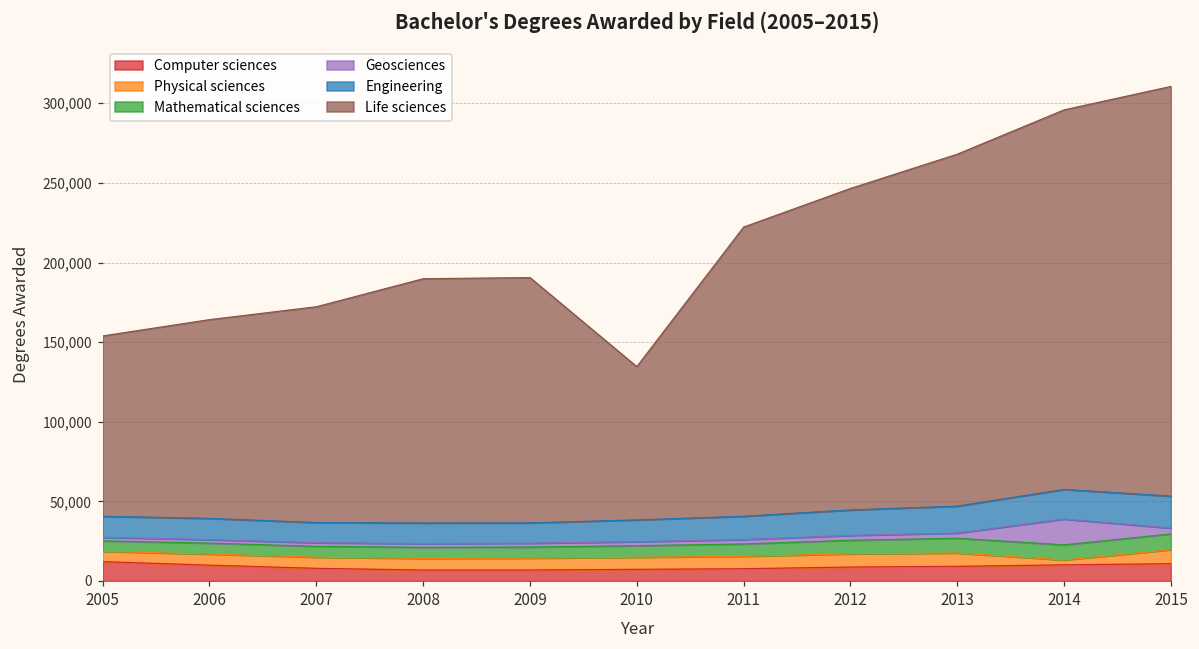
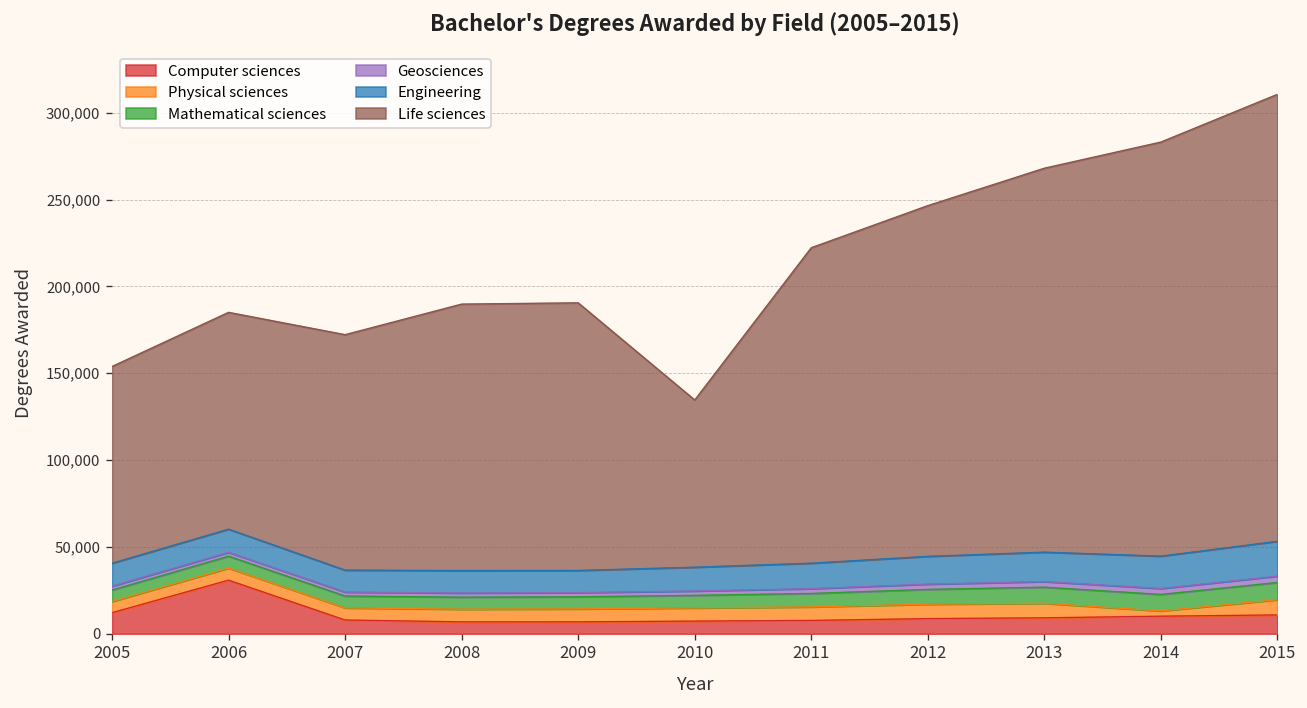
Computer sciences, 2006: 10,000 -> 31,000
Geosciences, 2014: 16,000 -> 3,000
